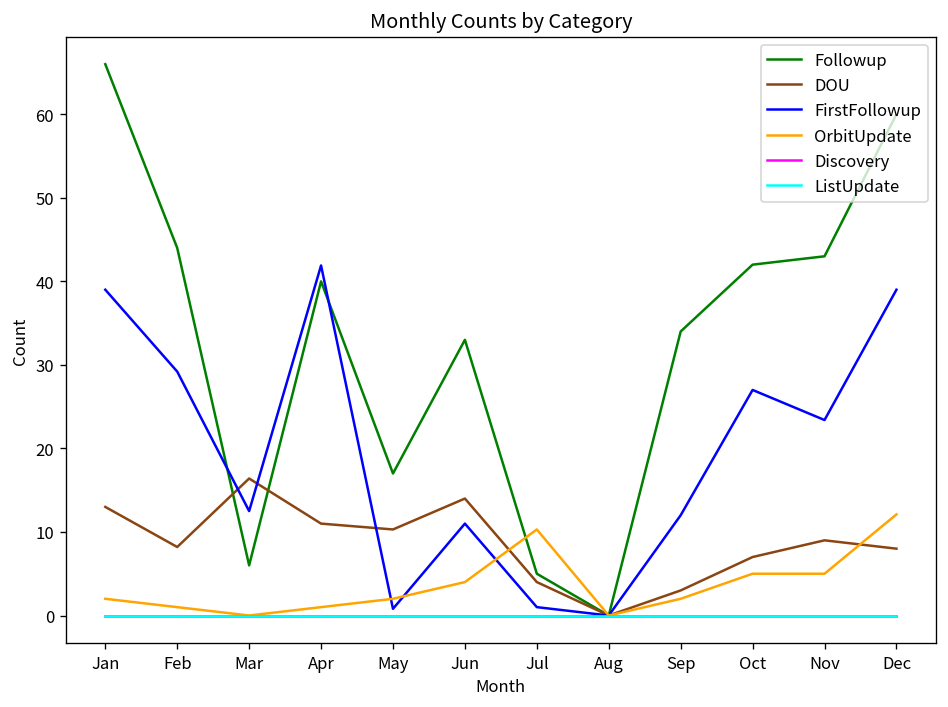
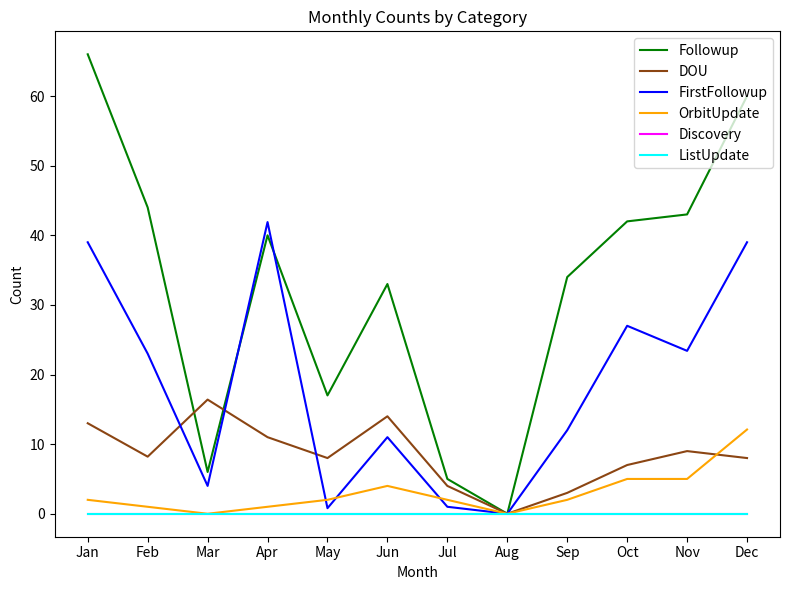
FirstFollowup, Feb: 29 -> 23
FirstFollowup, Mar: 13 -> 4
DOU, May: 10 -> 8
OrbitUpdate, Jul: 10 -> 2
